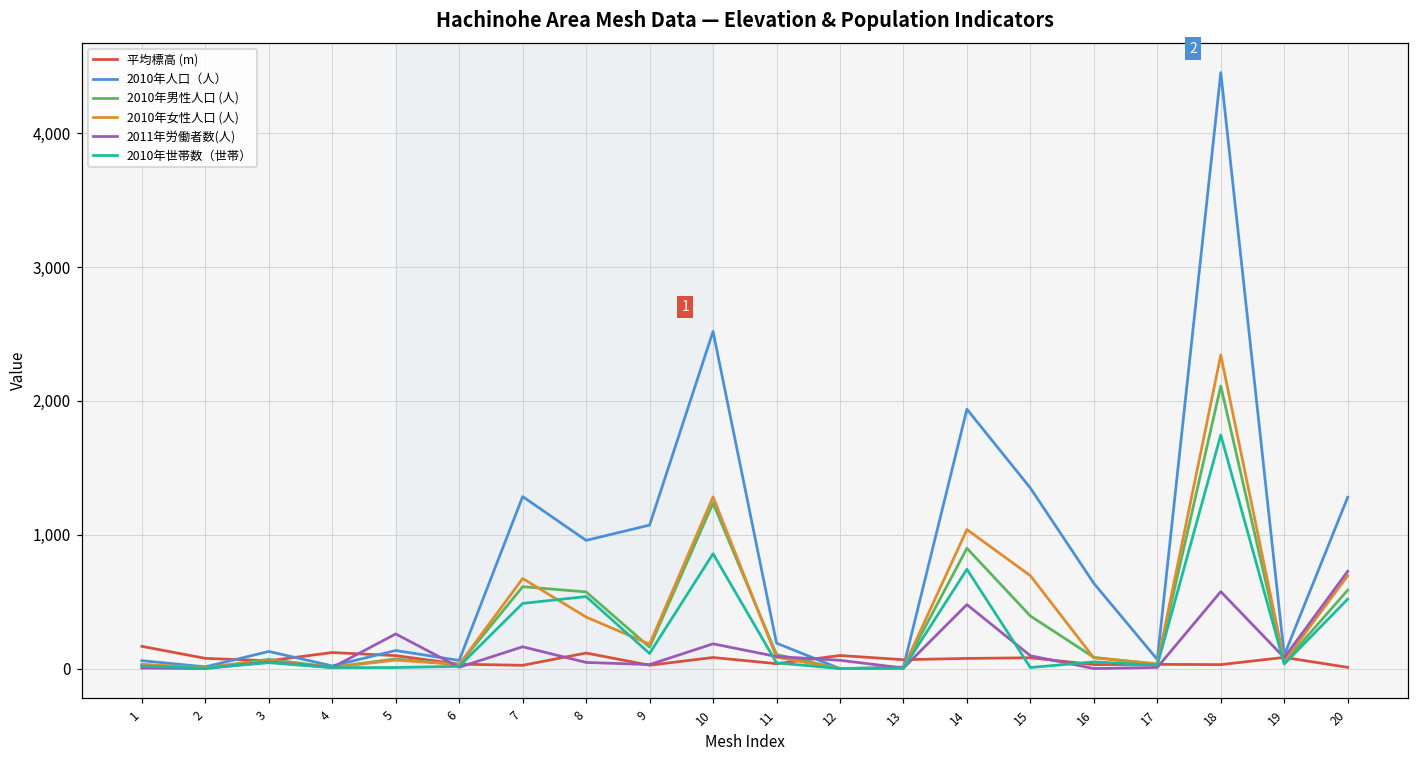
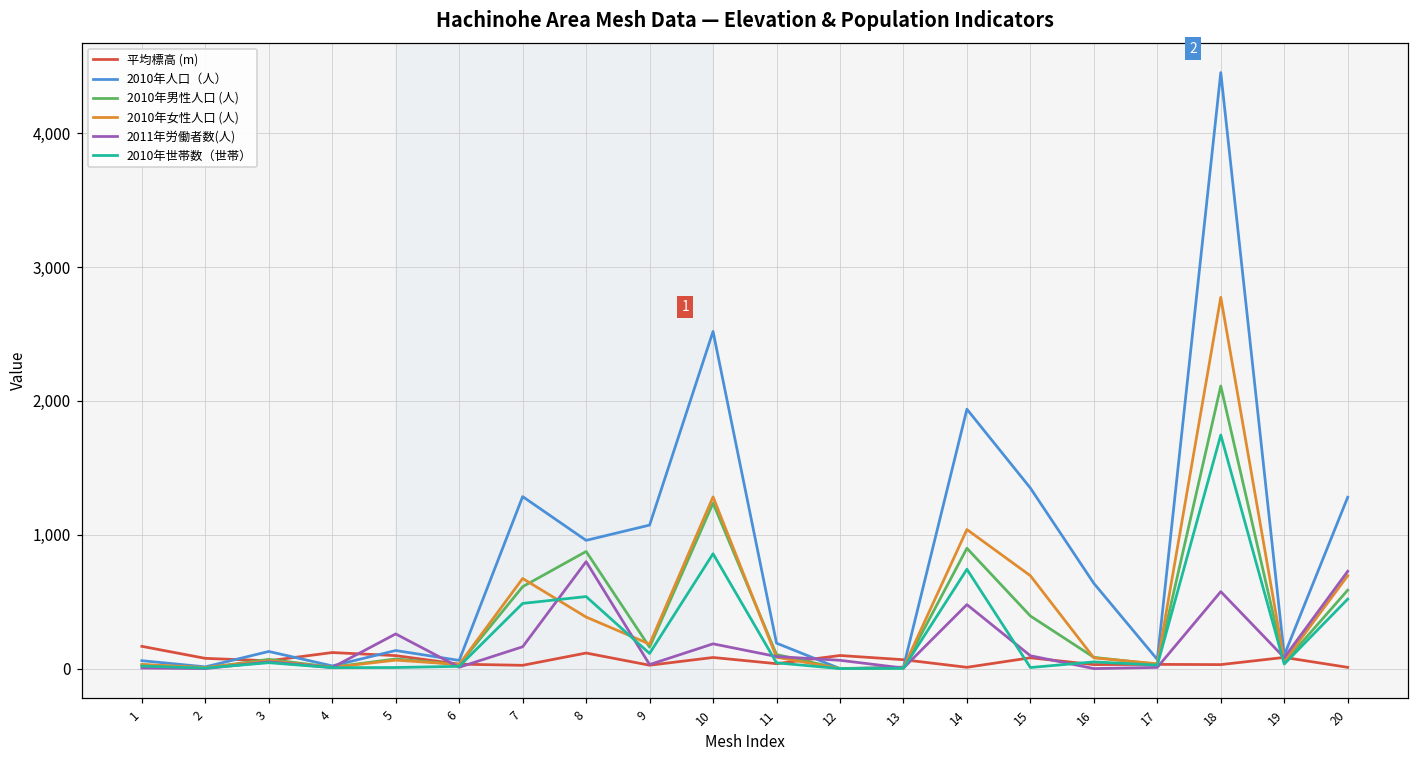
2010年男性人口 (人), 8: 570 -> 880
2011年労働者数(人), 8: 50 -> 800
平均標高 (m), 14: 80 -> 10
2010年女性人口 (人), 18: 2,340 -> 2,770
